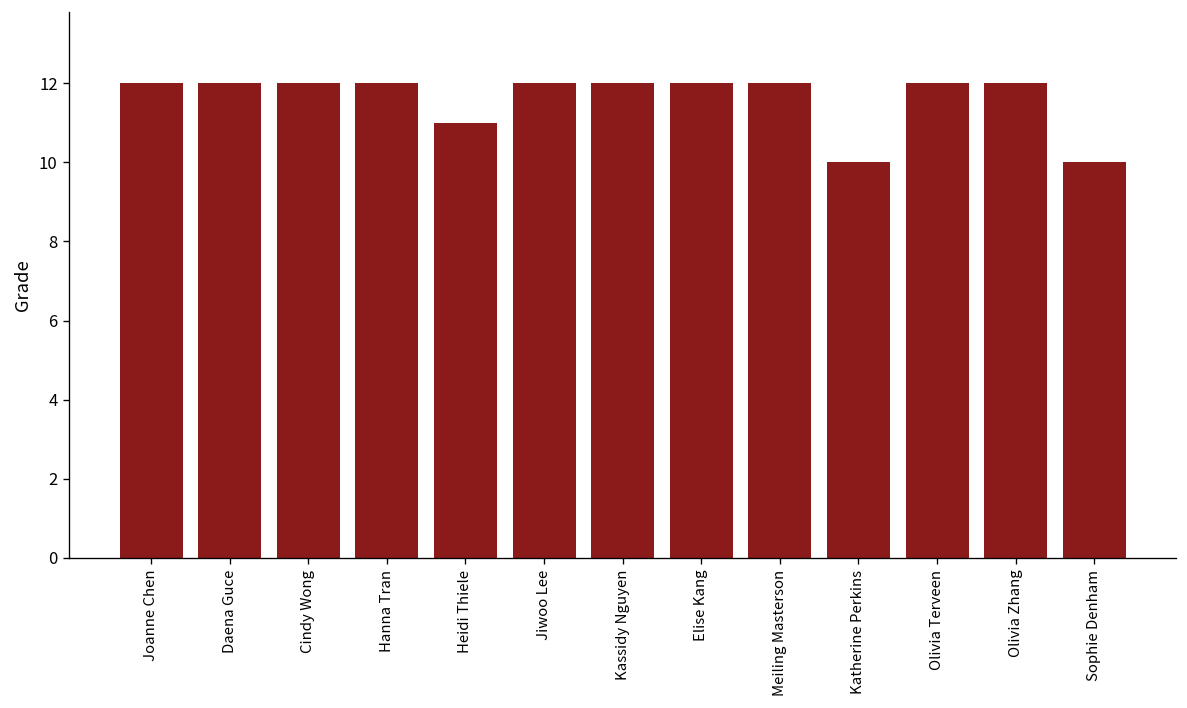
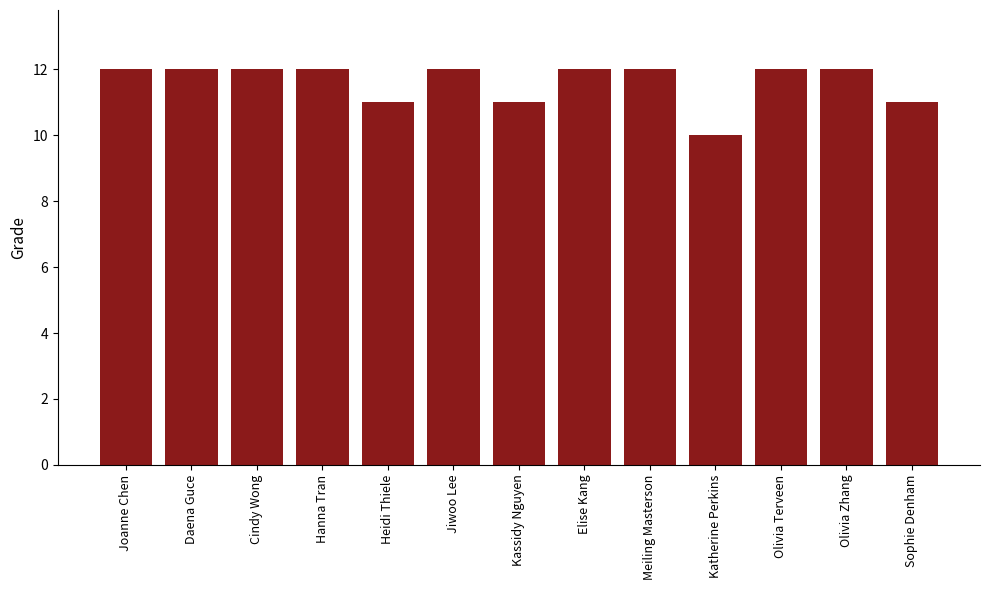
Kassidy Nguyen: 12 -> 11
Sophie Denham: 10 -> 11
